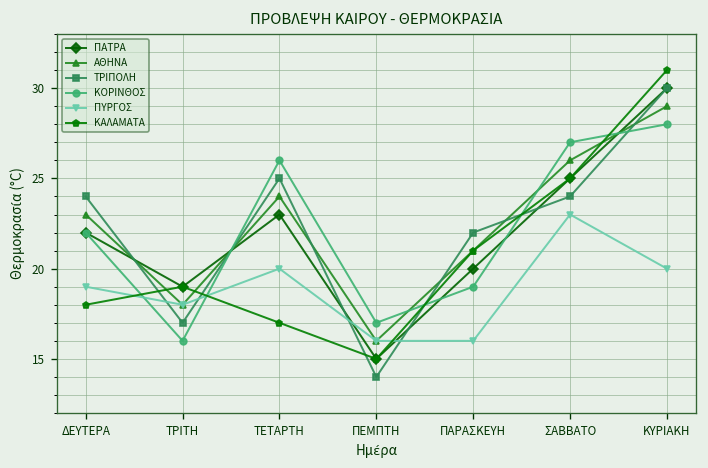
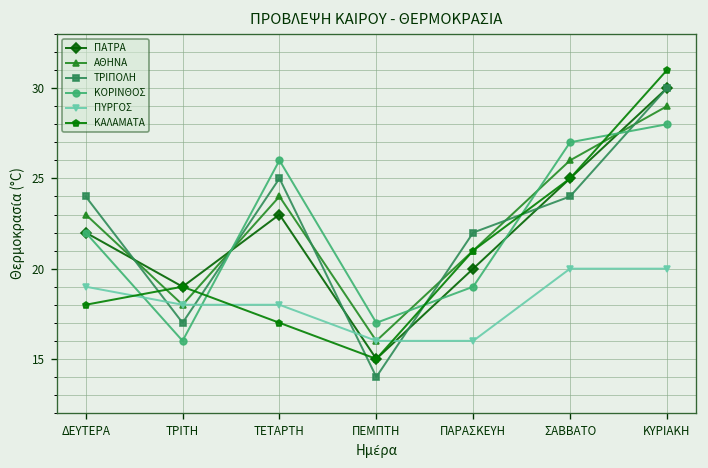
ΠΥΡΓΟΣ, ΤΕΤΑΡΤΗ: 20 -> 18
ΠΥΡΓΟΣ, ΣΑΒΒΑΤΟ: 23 -> 20
